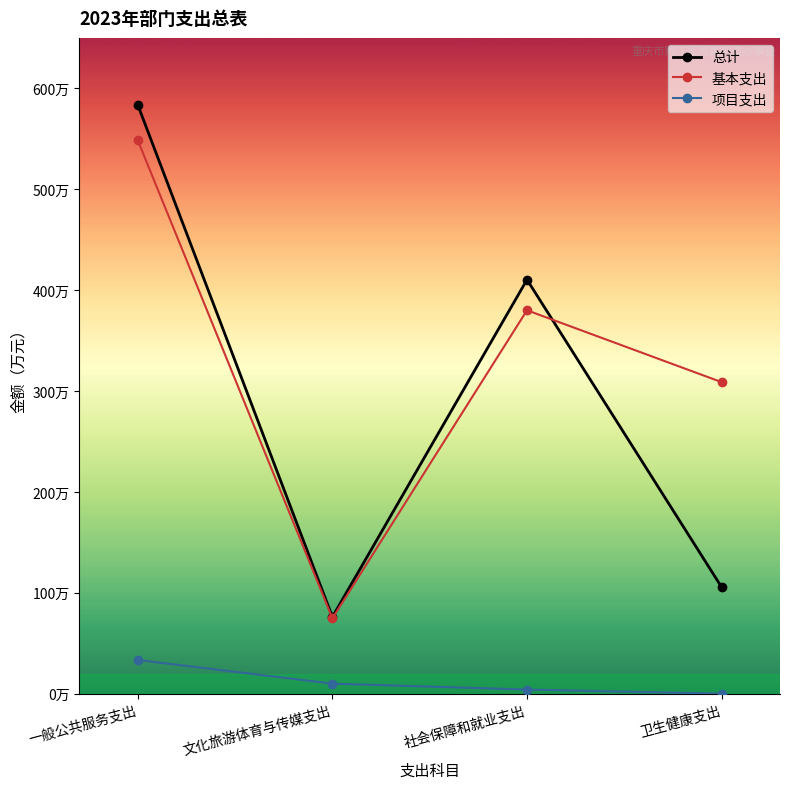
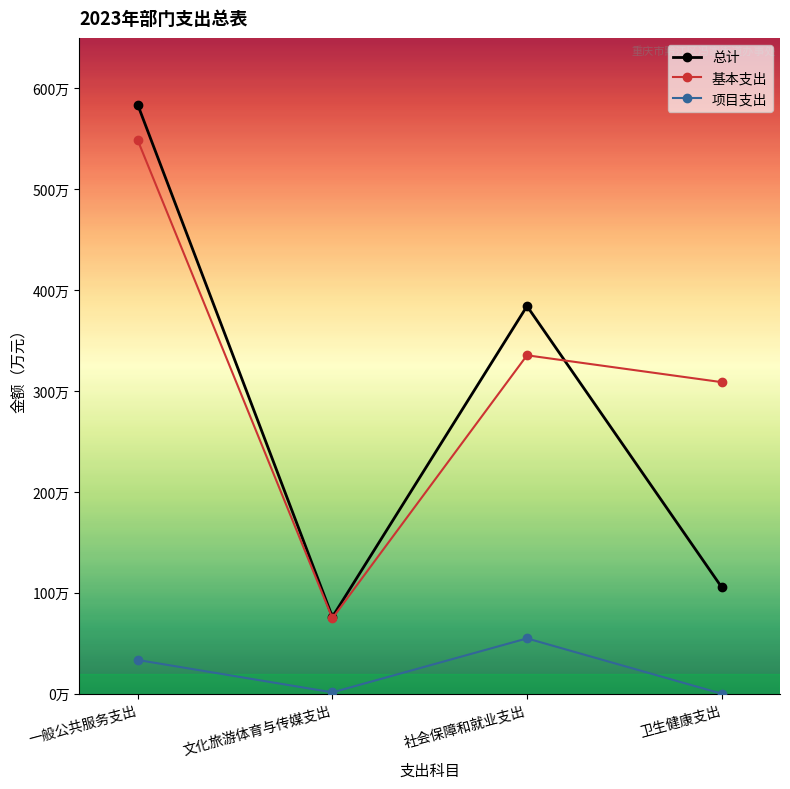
项目支出, 文化旅游体育与传媒支出: 10万 -> 1万
总计, 社会保障和就业支出: 410万 -> 384万
基本支出, 社会保障和就业支出: 380万 -> 335万
项目支出, 社会保障和就业支出: 4万 -> 55万
